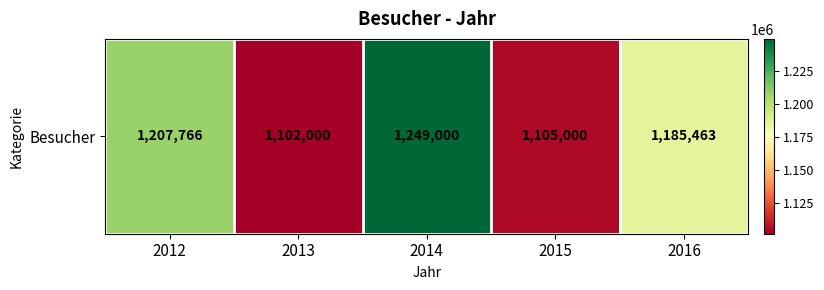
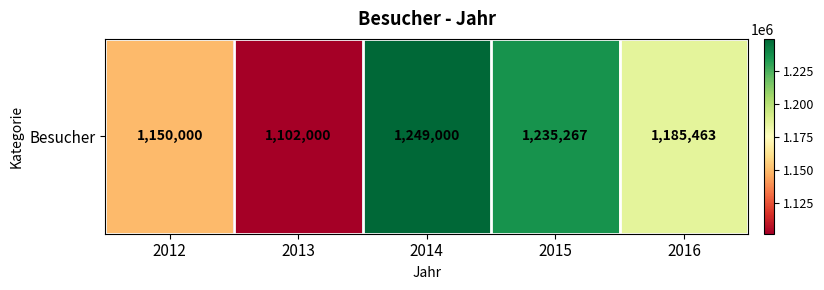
Besucher, 2012: 1,207,766 -> 1,150,000
Besucher, 2015: 1,105,000 -> 1,235,267
